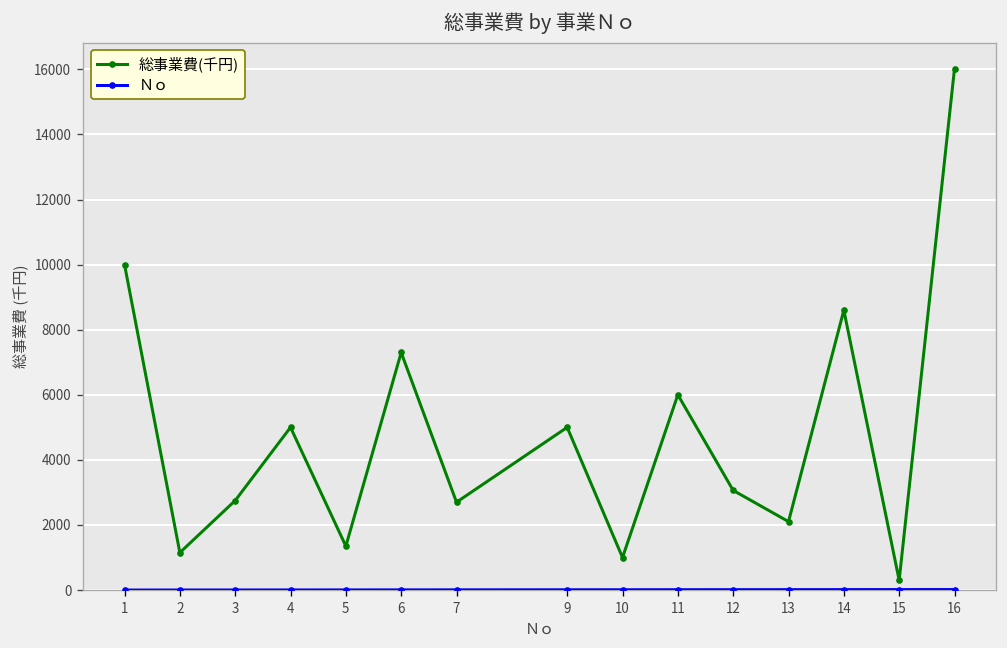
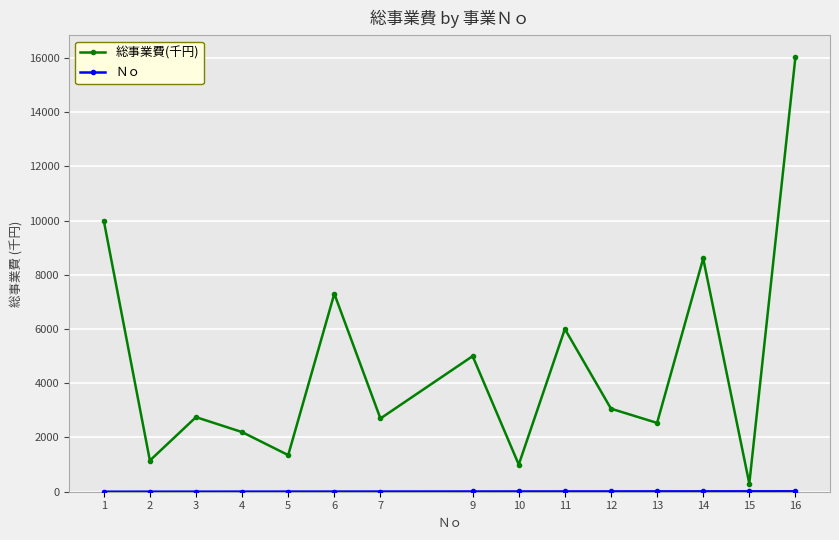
総事業費(千円), 4: 5000 -> 2200
総事業費(千円), 13: 2100 -> 2500
